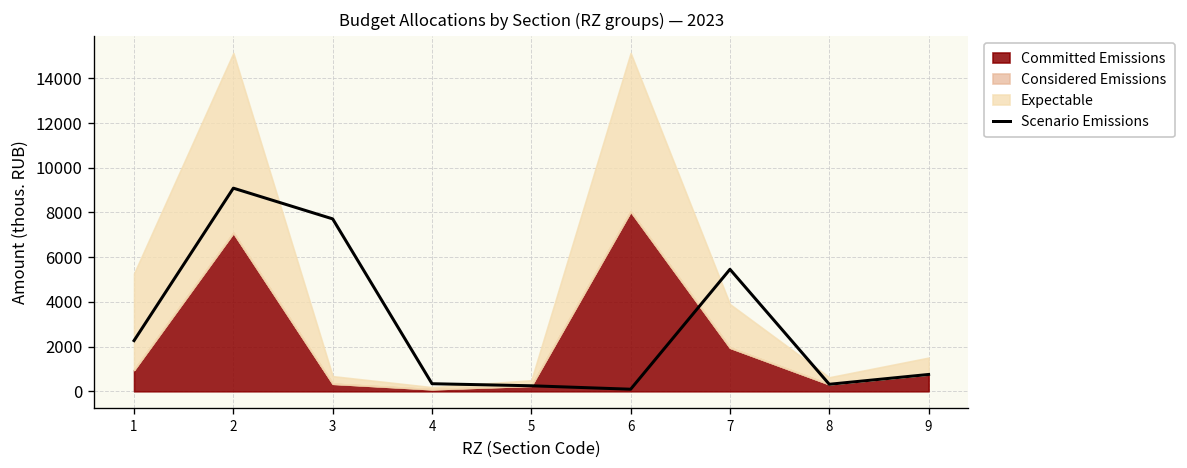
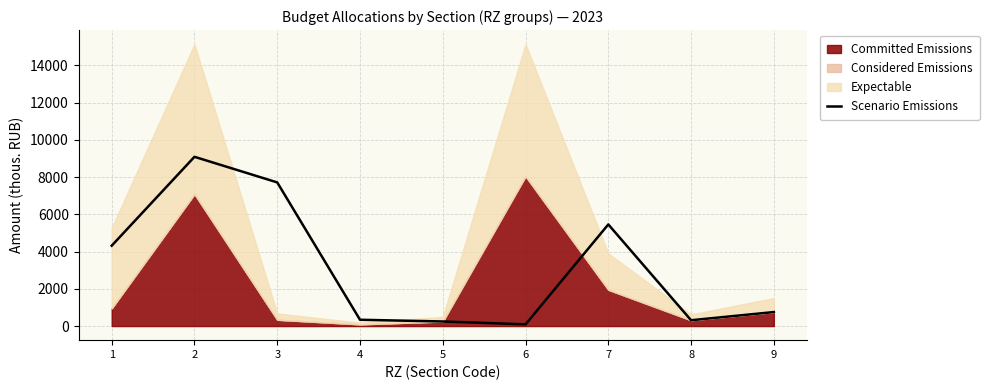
Scenario Emissions, 1: 2300 -> 4300
